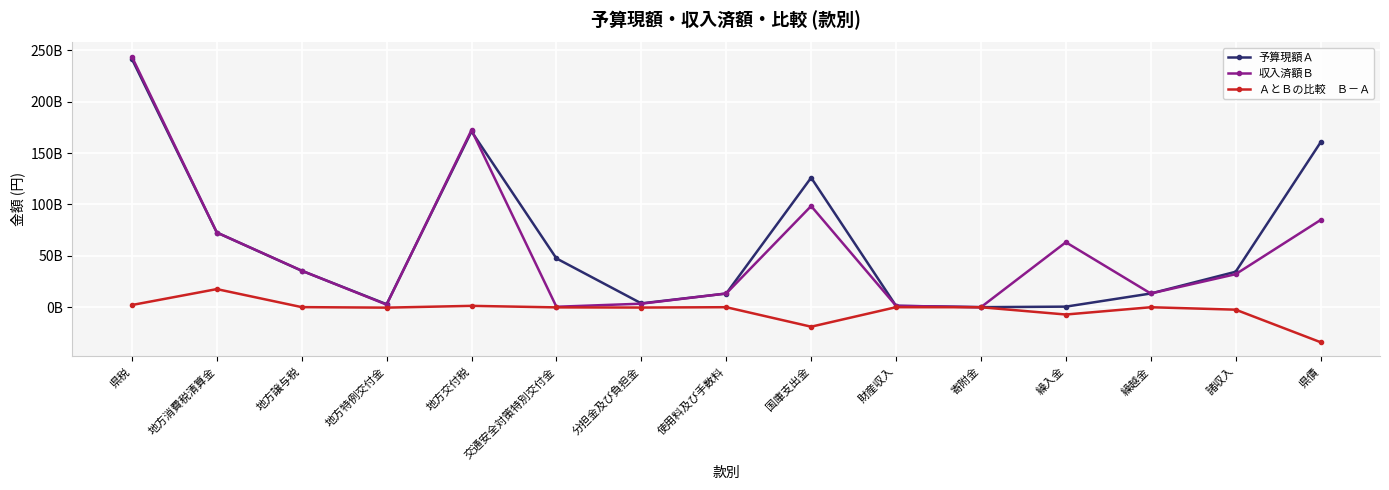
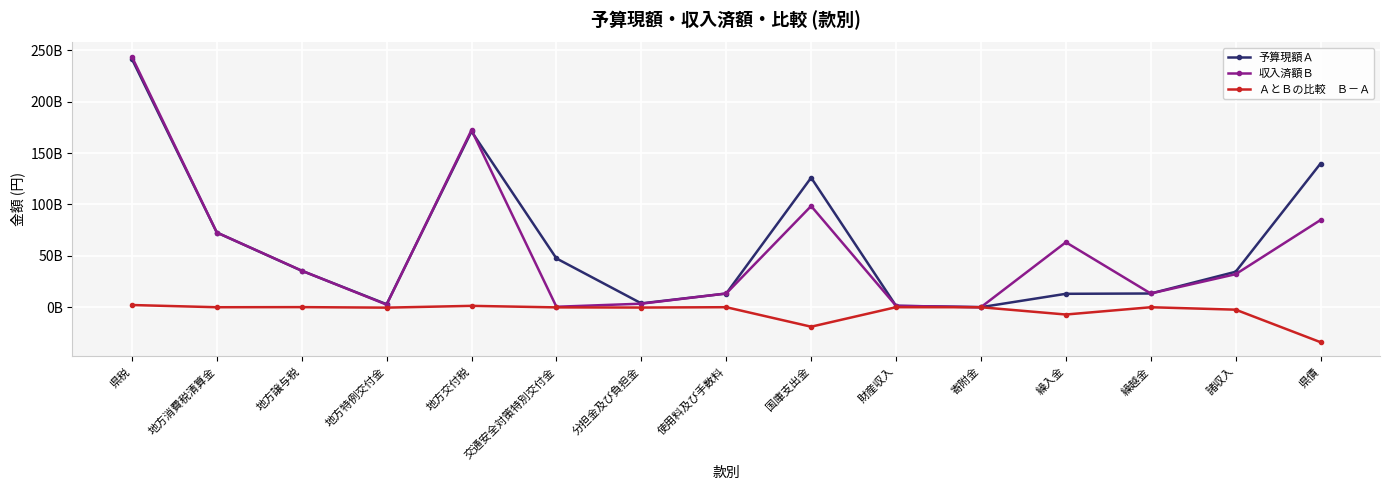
ＡとＢの比較 Ｂ－Ａ, 地方消費税清算金: 18000000000 -> 0
予算現額Ａ, 繰入金: 1000000000 -> 13000000000
予算現額Ａ, 県債: 160000000000 -> 140000000000
